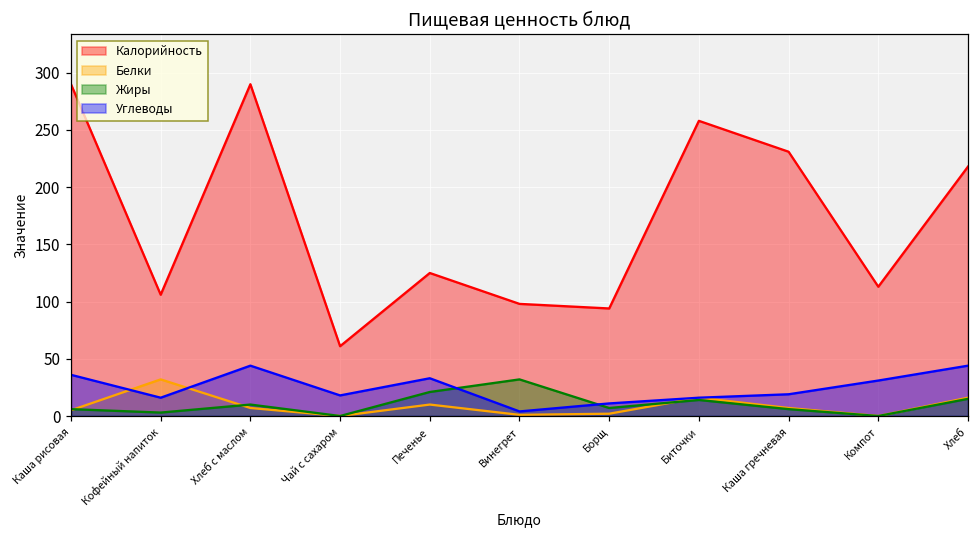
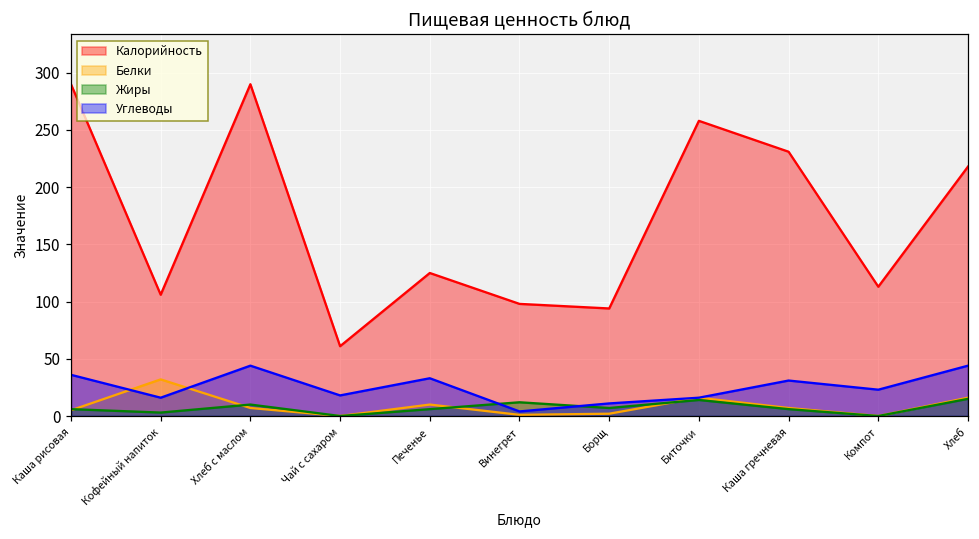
Жиры, Печенье: 21 -> 6
Жиры, Винегрет: 32 -> 12
Углеводы, Каша гречневая: 19 -> 31
Углеводы, Компот: 31 -> 23
